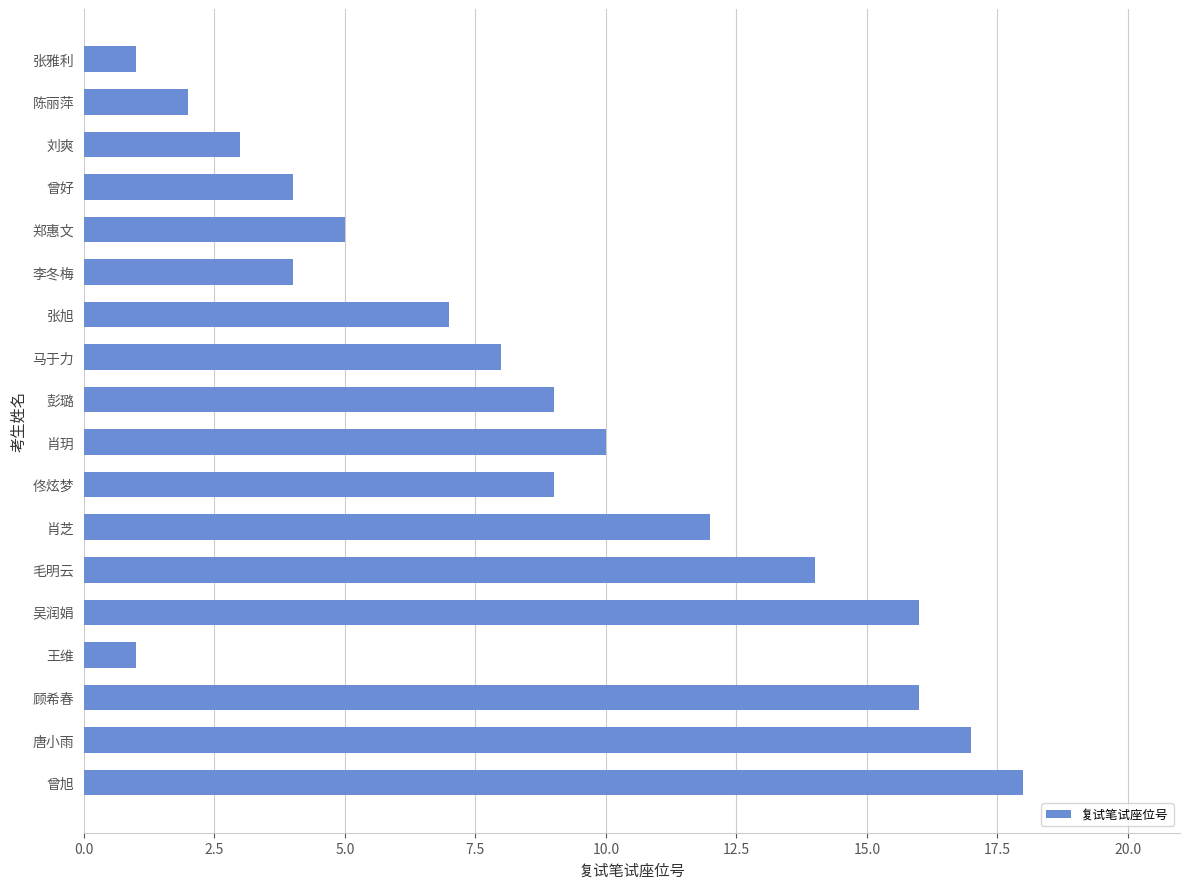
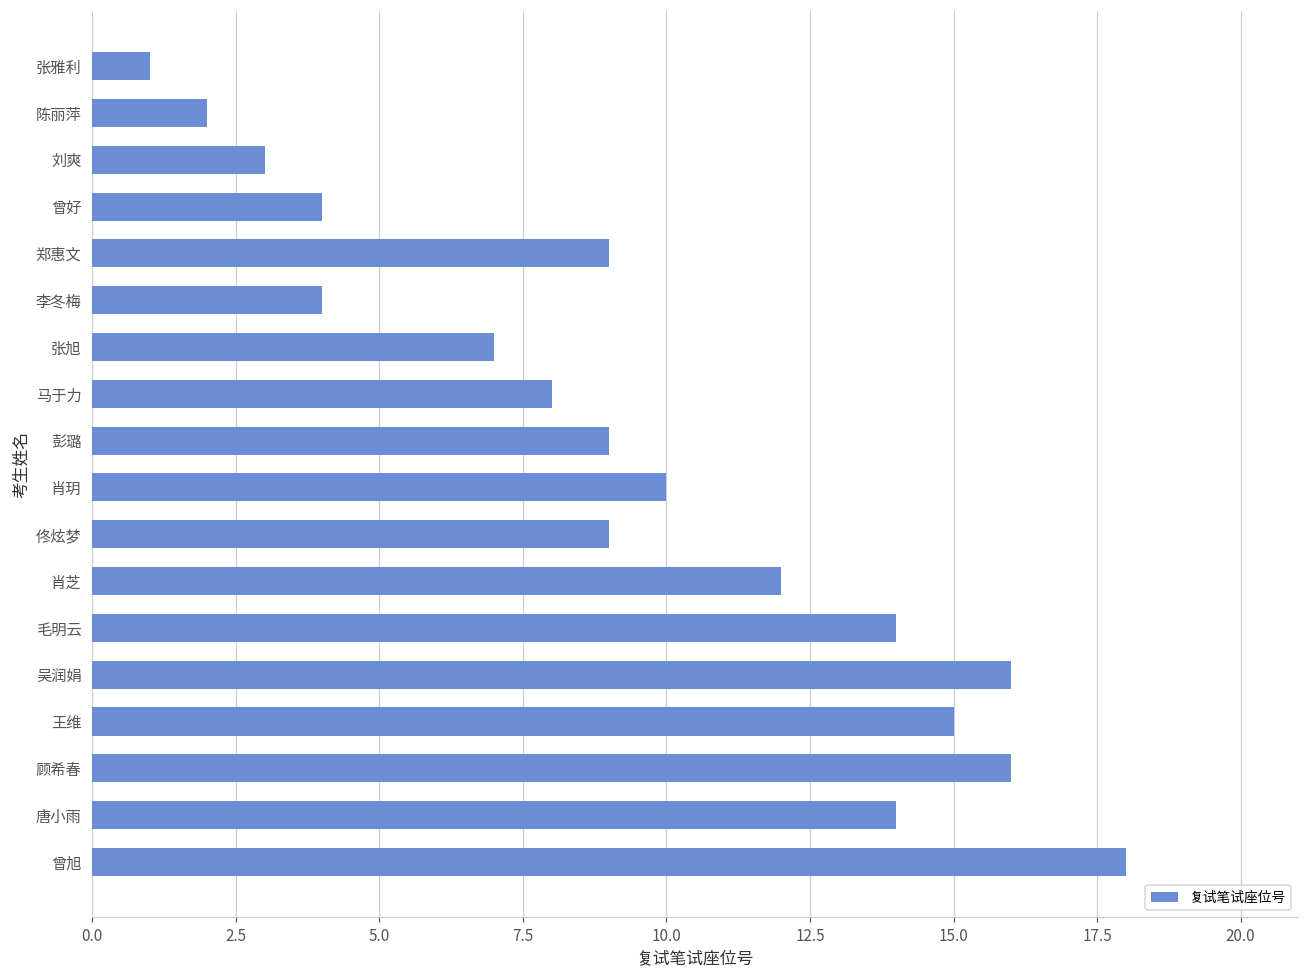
郑惠文: 5 -> 9
王维: 1 -> 15
唐小雨: 17 -> 14
